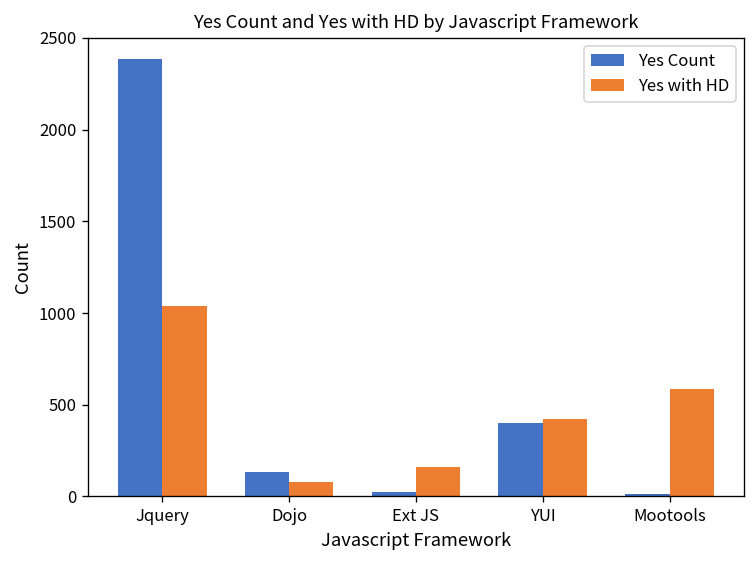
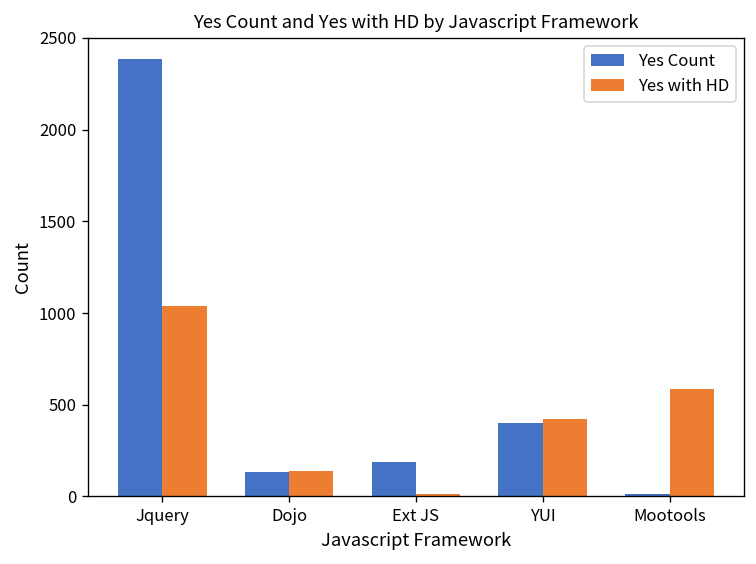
Yes with HD, Dojo: 80 -> 140
Yes Count, Ext JS: 30 -> 190
Yes with HD, Ext JS: 160 -> 10
